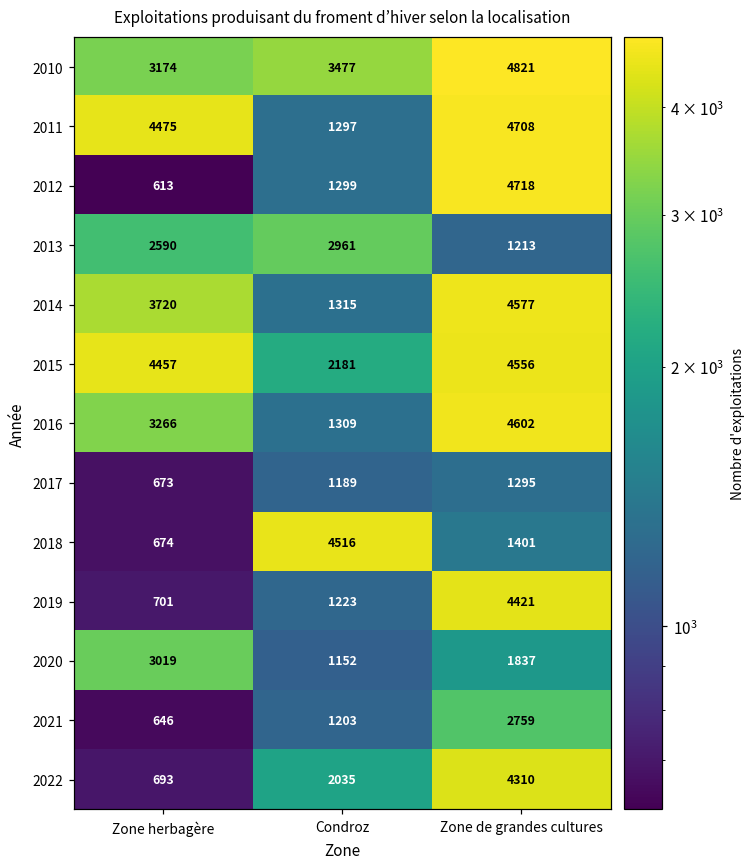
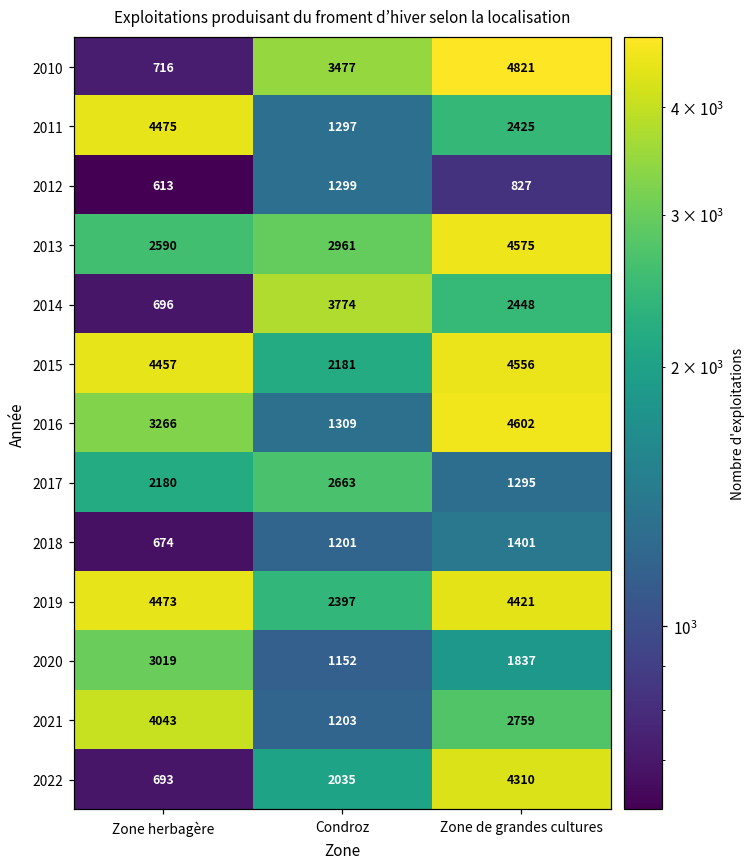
2010, Zone herbagère: 3174 -> 716
2011, Zone de grandes cultures: 4708 -> 2425
2012, Zone de grandes cultures: 4718 -> 827
2013, Zone de grandes cultures: 1213 -> 4575
2014, Zone herbagère: 3720 -> 696
2014, Condroz: 1315 -> 3774
2014, Zone de grandes cultures: 4577 -> 2448
2017, Zone herbagère: 673 -> 2180
2017, Condroz: 1189 -> 2663
2018, Condroz: 4516 -> 1201
2019, Zone herbagère: 701 -> 4473
2019, Condroz: 1223 -> 2397
2021, Zone herbagère: 646 -> 4043
